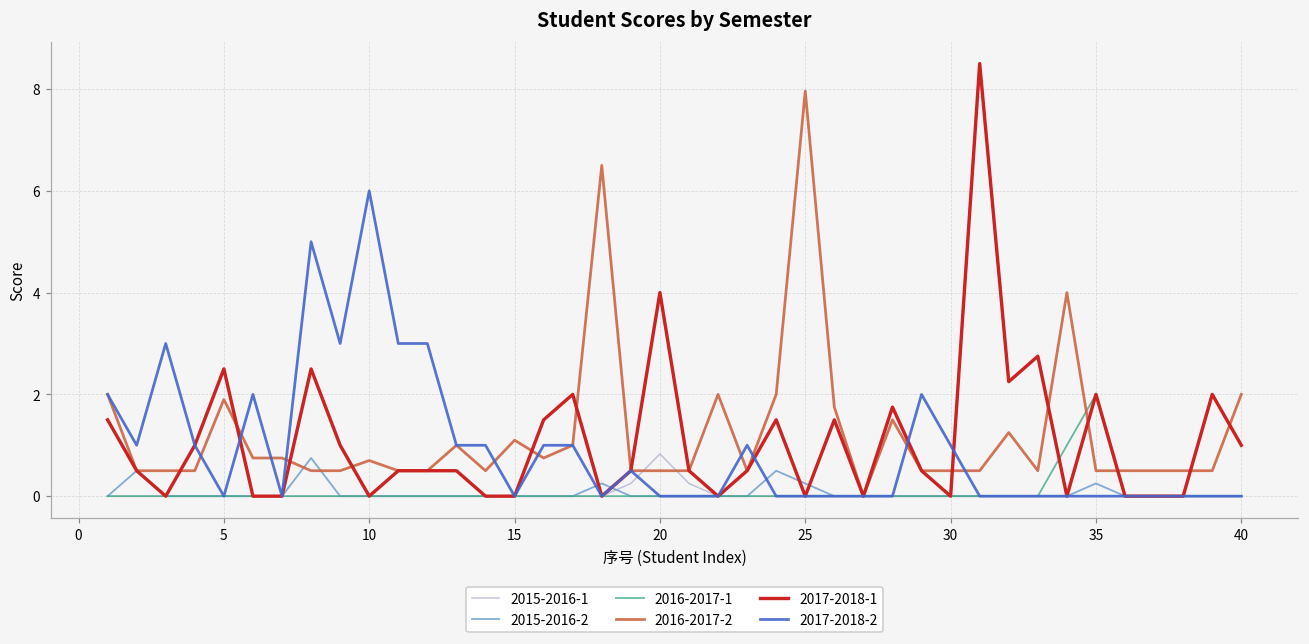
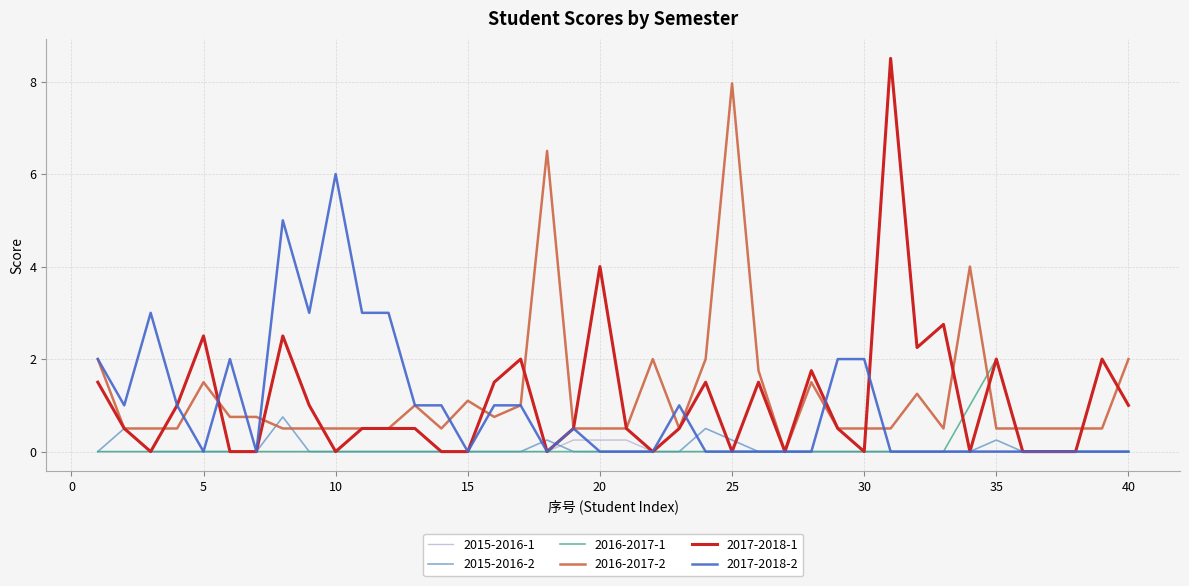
2016-2017-2, 5: 1.9 -> 1.5
2016-2017-2, 10: 0.7 -> 0.5
2015-2016-1, 20: 0.8 -> 0.3
2017-2018-2, 30: 1 -> 2
